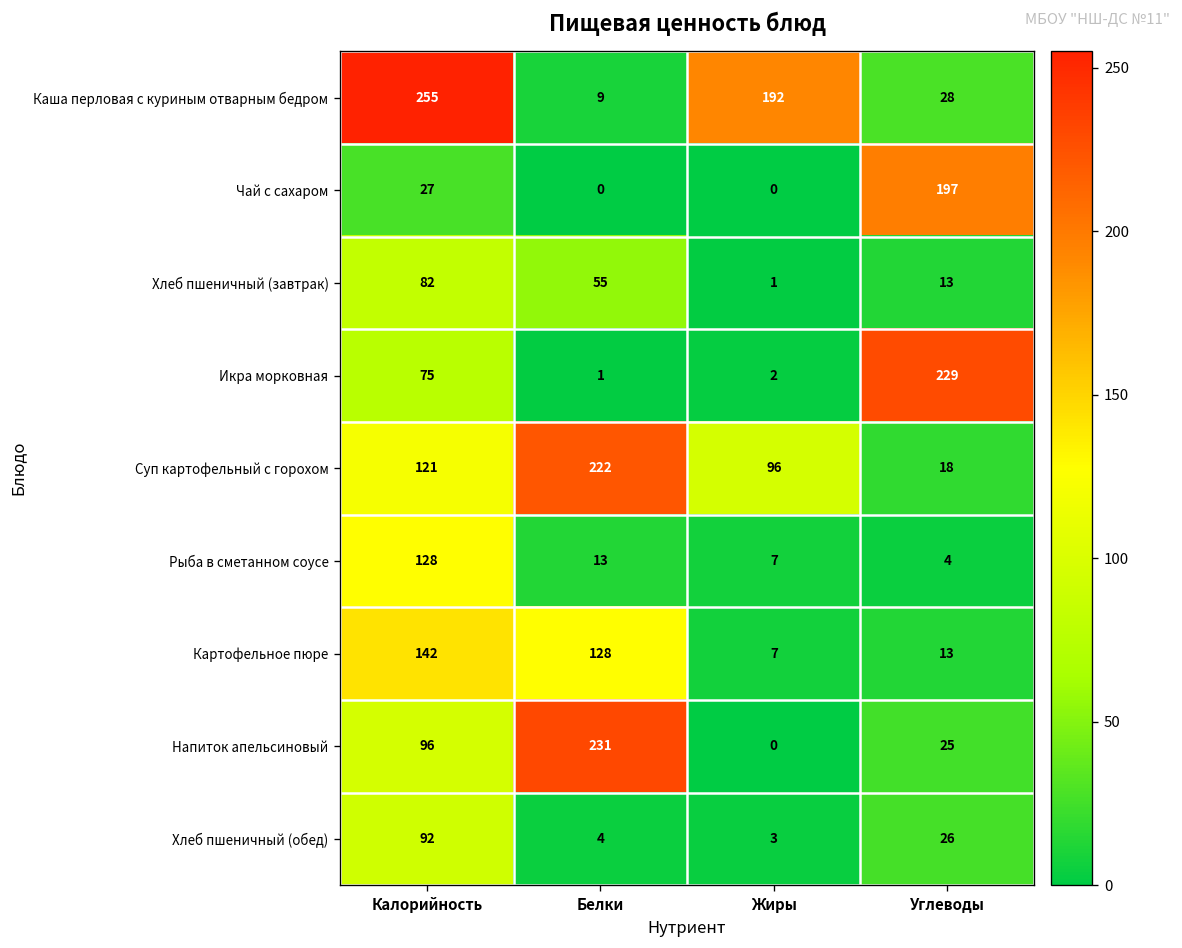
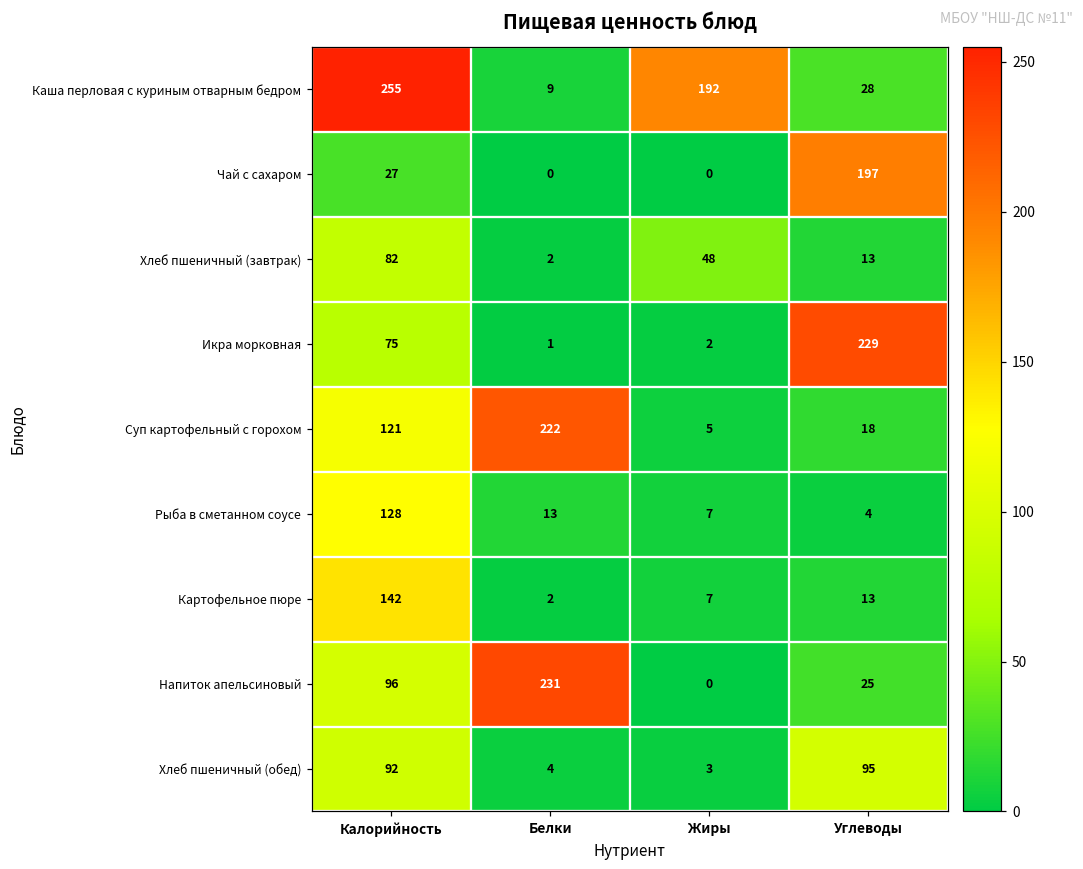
Хлеб пшеничный (завтрак), Белки: 55 -> 2
Хлеб пшеничный (завтрак), Жиры: 1 -> 48
Суп картофельный с горохом, Жиры: 96 -> 5
Картофельное пюре, Белки: 128 -> 2
Хлеб пшеничный (обед), Углеводы: 26 -> 95
